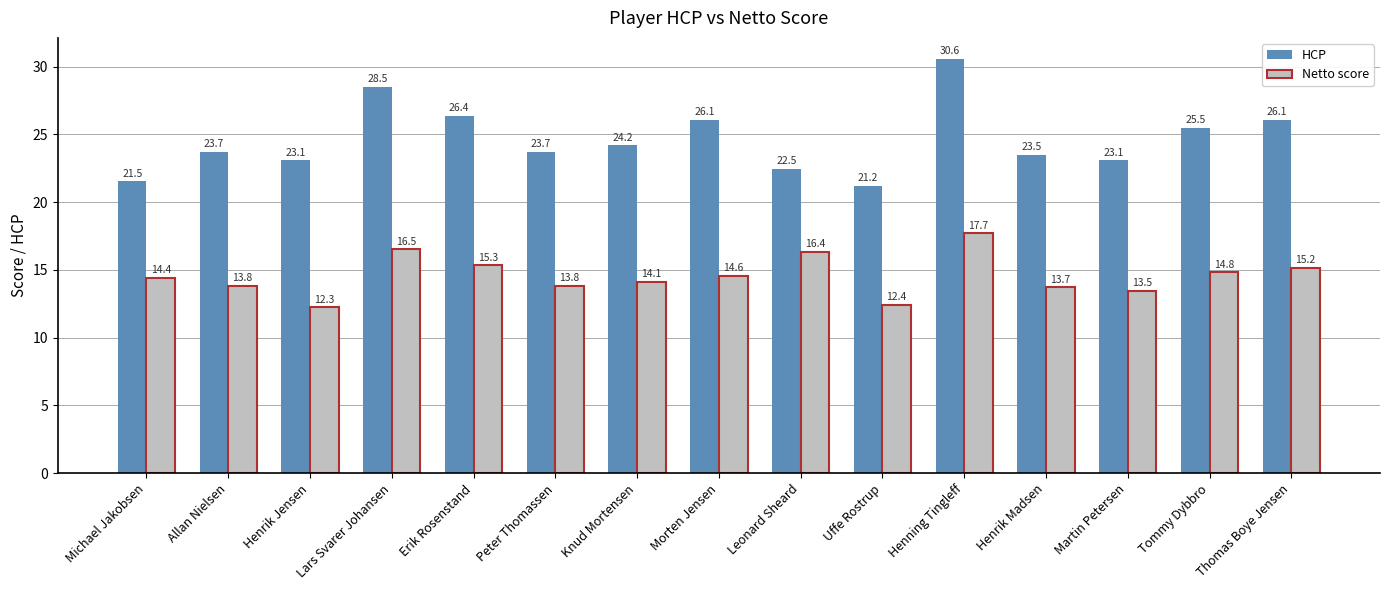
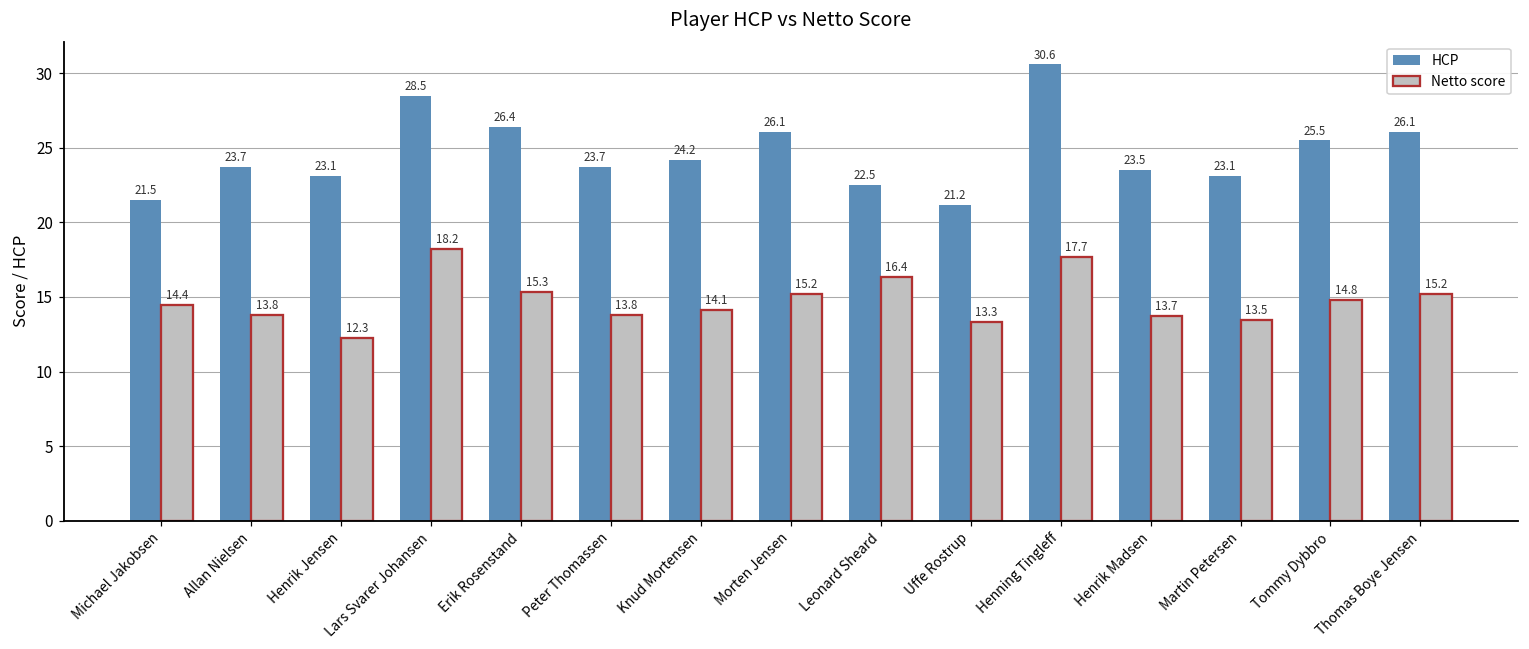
Netto score, Lars Svarer Johansen: 16.5 -> 18.2
Netto score, Morten Jensen: 14.6 -> 15.2
Netto score, Uffe Rostrup: 12.4 -> 13.3
